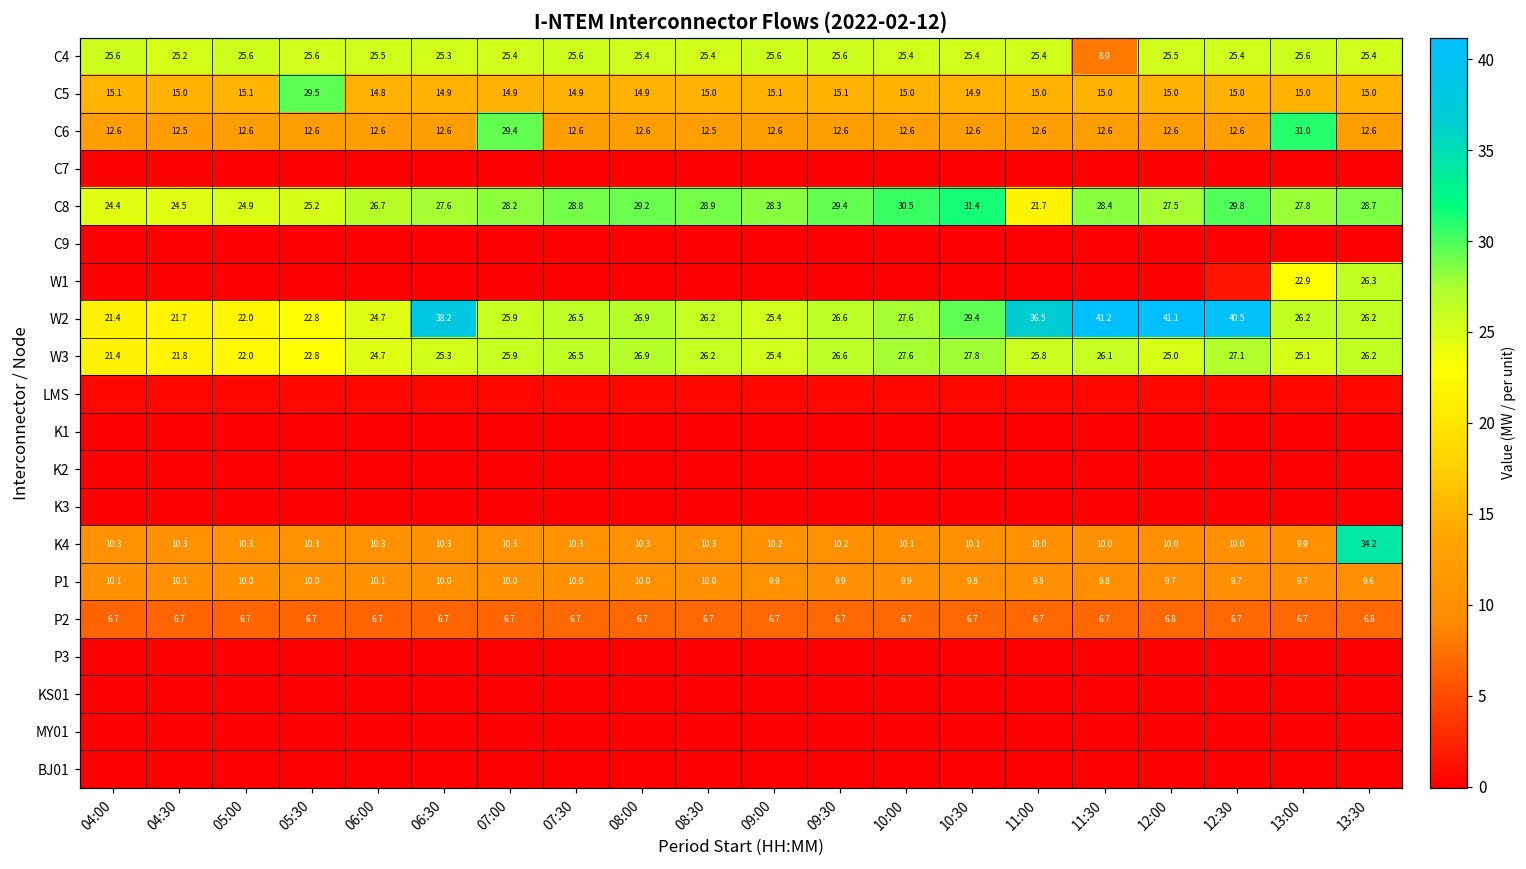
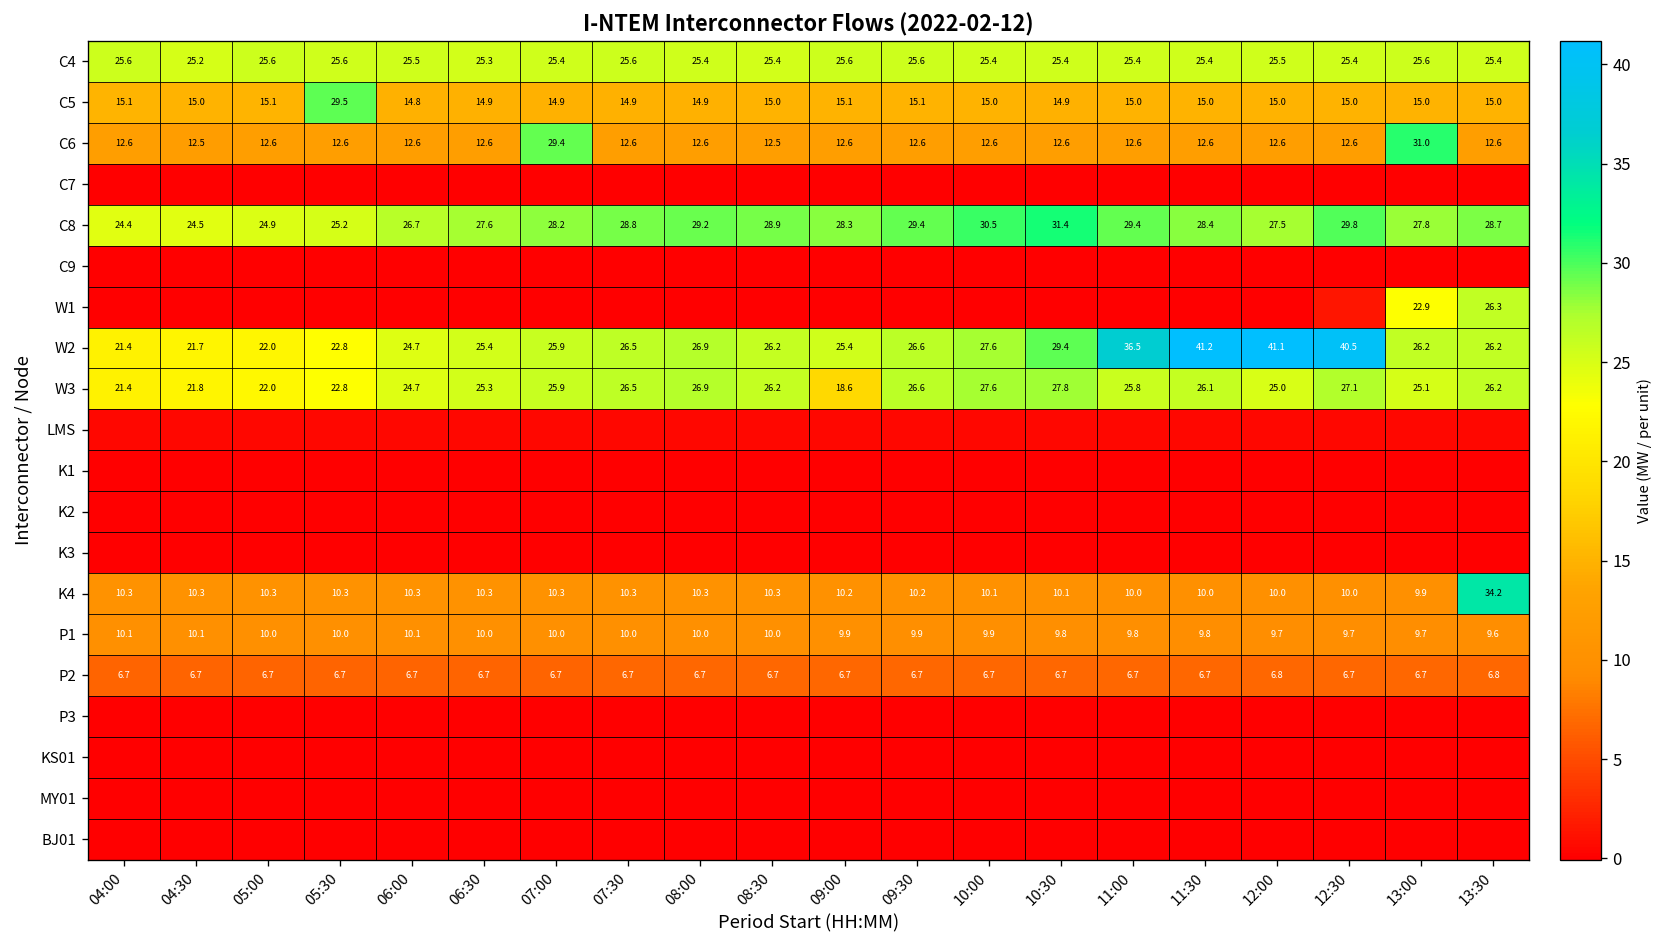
C4, 11:30: 8.0 -> 25.4
C8, 11:00: 21.7 -> 29.4
W2, 06:30: 38.2 -> 25.4
W3, 09:00: 25.4 -> 18.6
